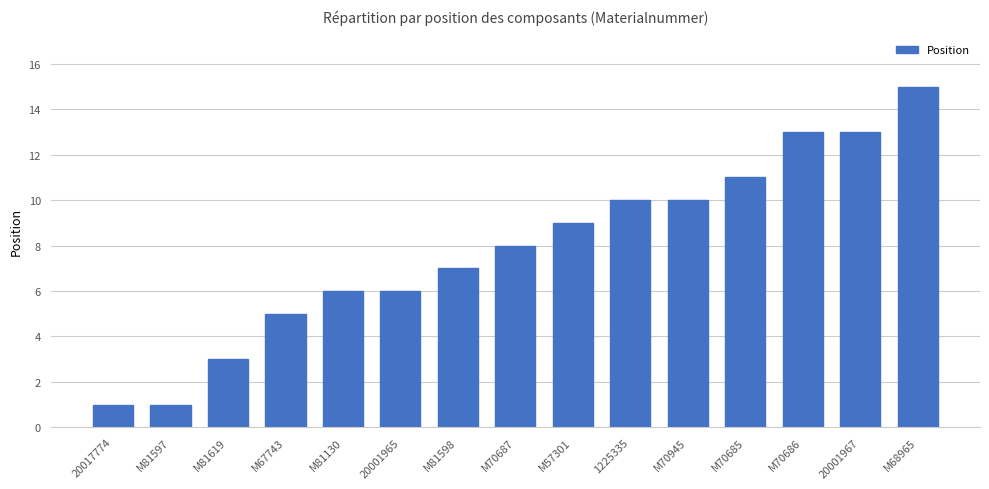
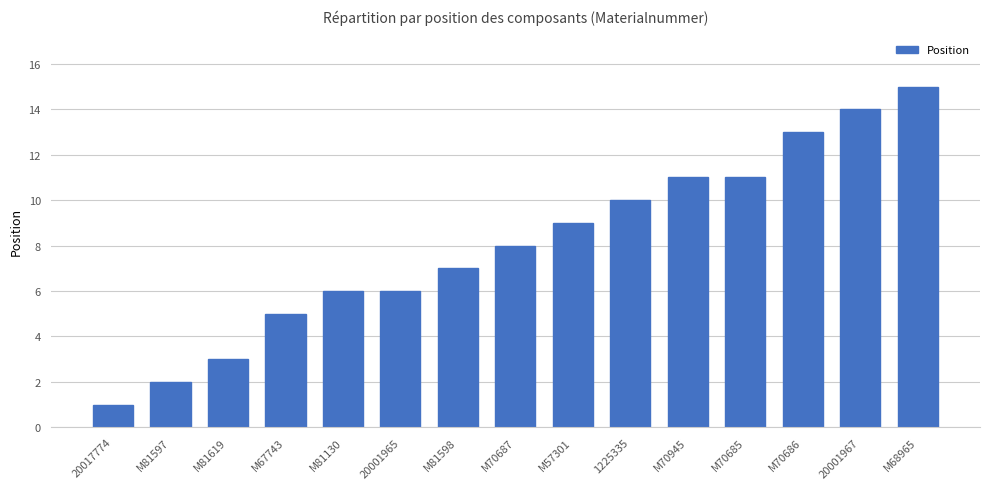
M81597: 1 -> 2
M70945: 10 -> 11
20001967: 13 -> 14
